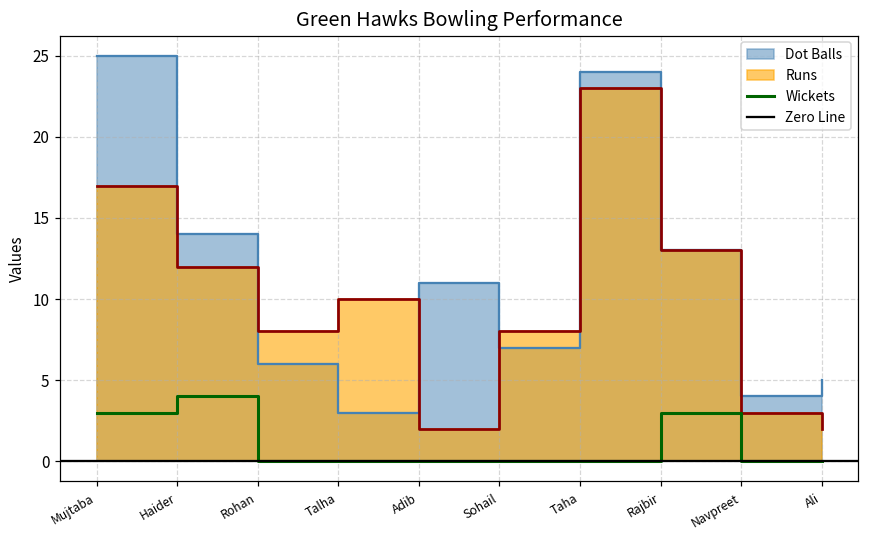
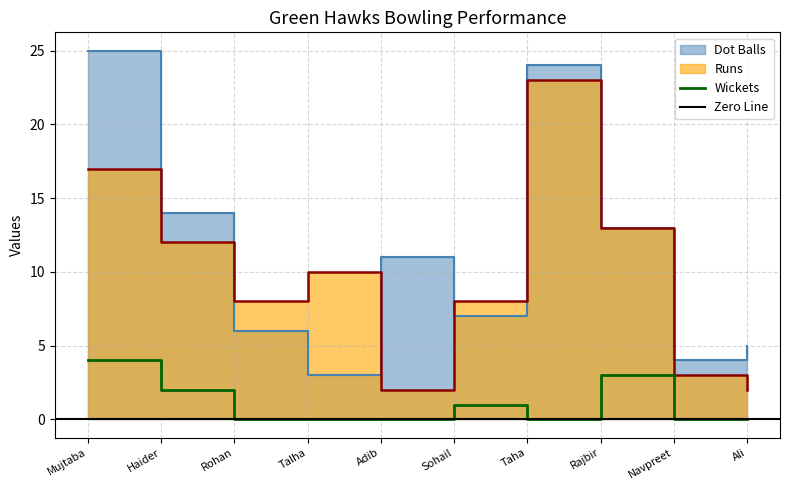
Wickets, Mujtaba: 3 -> 4
Wickets, Haider: 4 -> 2
Wickets, Sohail: 0 -> 1
